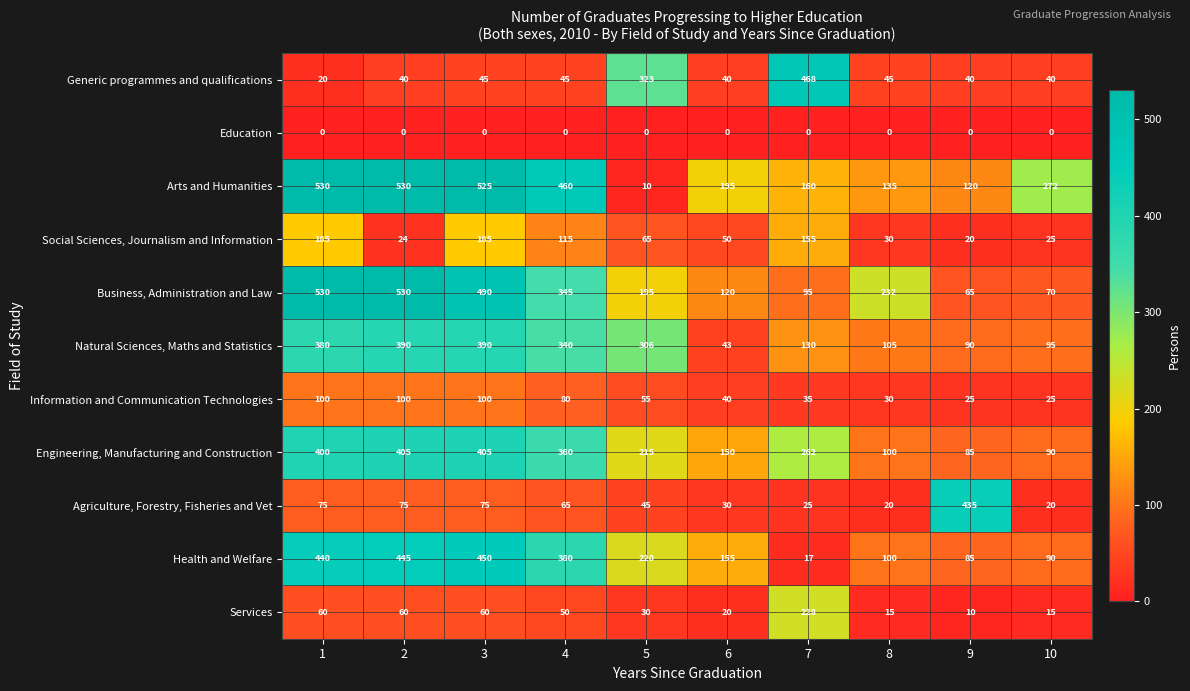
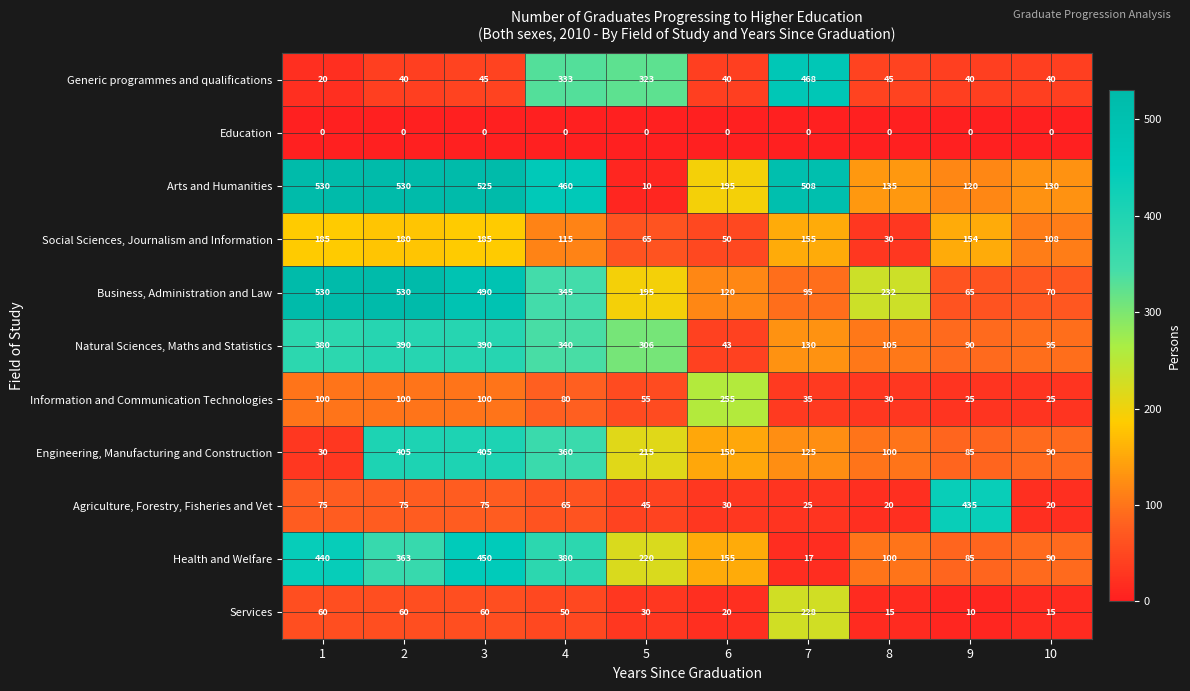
Generic programmes and qualifications, 4: 45 -> 333
Arts and Humanities, 7: 160 -> 508
Arts and Humanities, 10: 272 -> 130
Social Sciences, Journalism and Information, 2: 24 -> 180
Social Sciences, Journalism and Information, 9: 20 -> 154
Social Sciences, Journalism and Information, 10: 25 -> 108
Information and Communication Technologies, 6: 40 -> 255
Engineering, Manufacturing and Construction, 1: 400 -> 30
Engineering, Manufacturing and Construction, 7: 262 -> 125
Health and Welfare, 2: 445 -> 363
